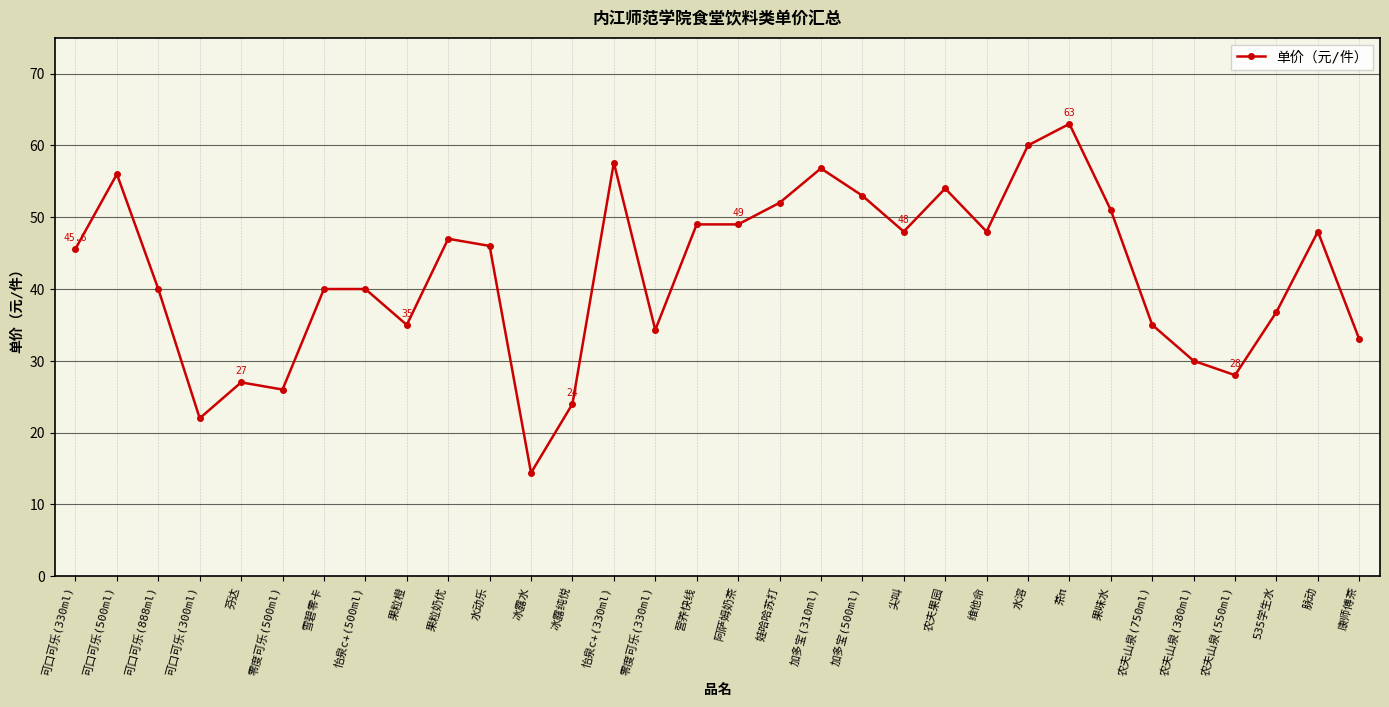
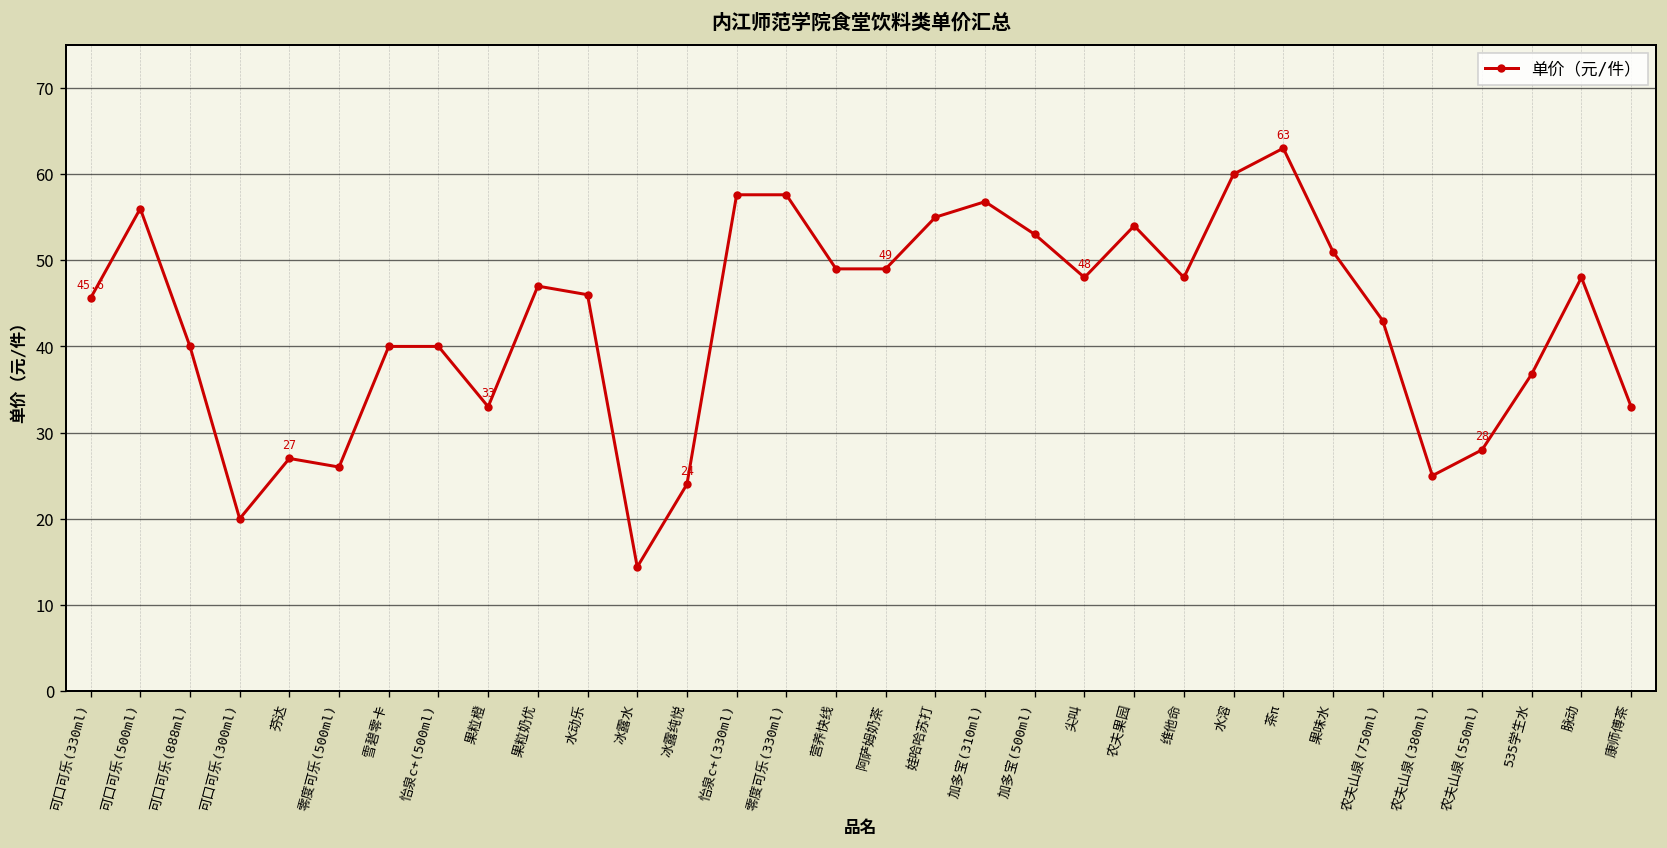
可口可乐(300ml): 22 -> 20
果粒橙: 35 -> 33
零度可乐(330ml): 34 -> 58
娃哈哈苏打: 52 -> 55
农夫山泉(750ml): 35 -> 43
农夫山泉(380ml): 30 -> 25
